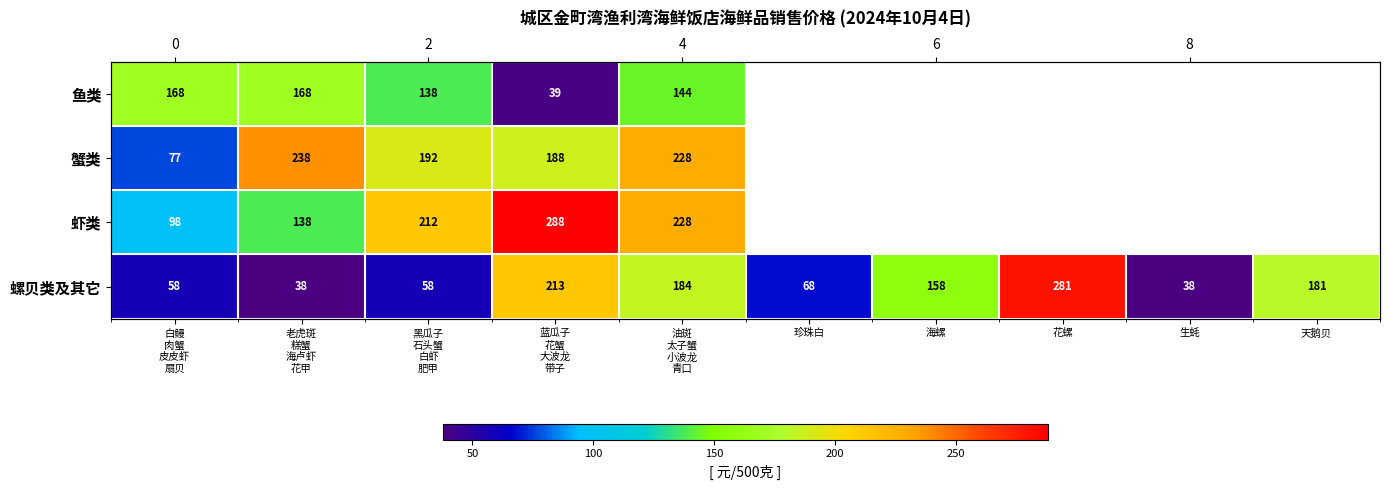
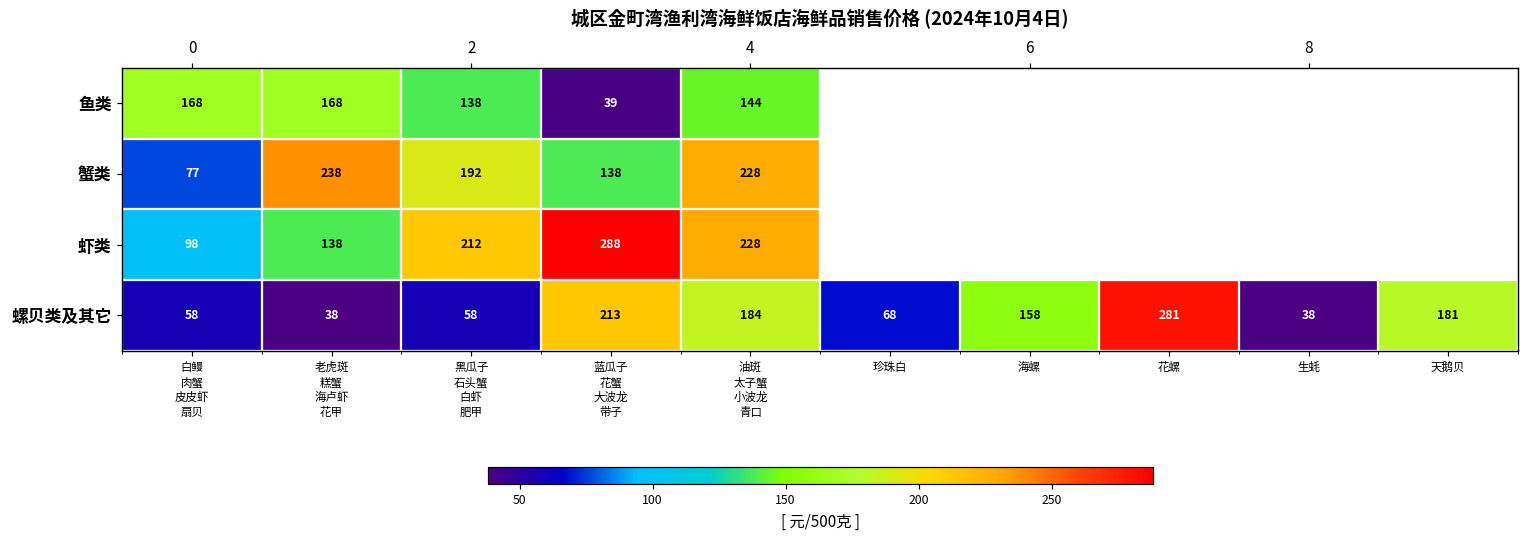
蟹类, 蓝瓜子 花蟹 大波龙 带子: 188 -> 138
